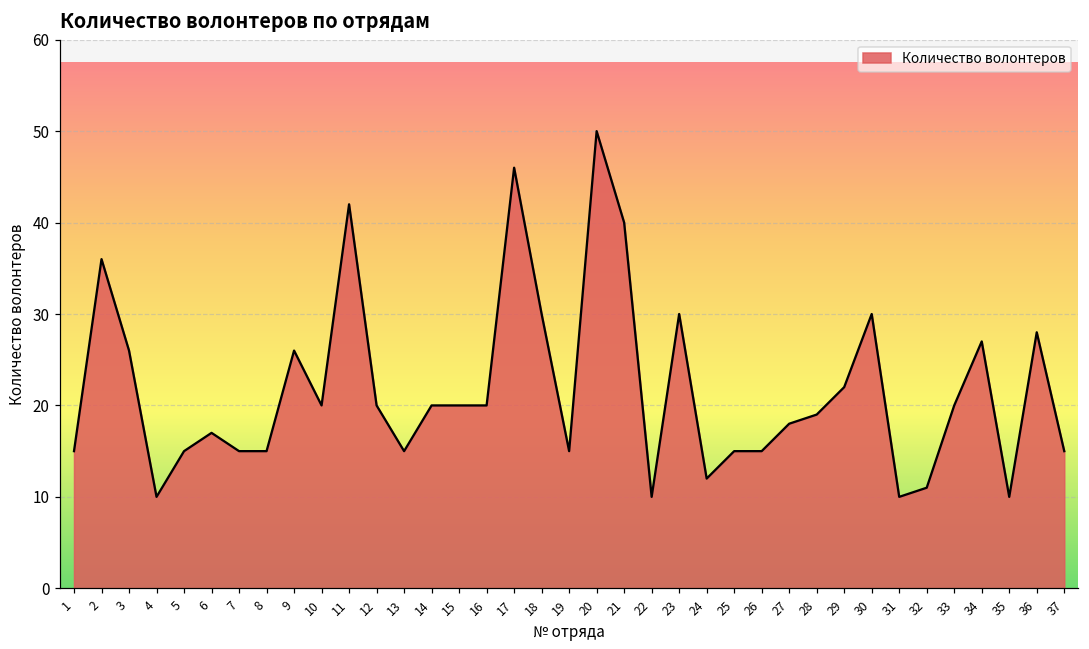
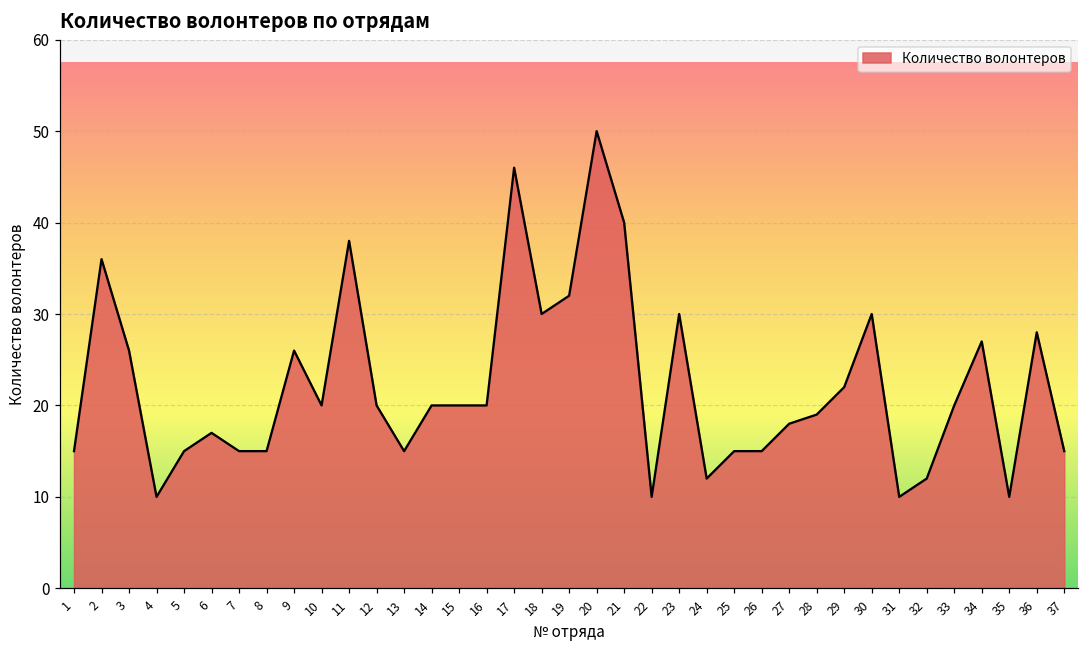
11: 42 -> 38
19: 15 -> 32
32: 11 -> 12
